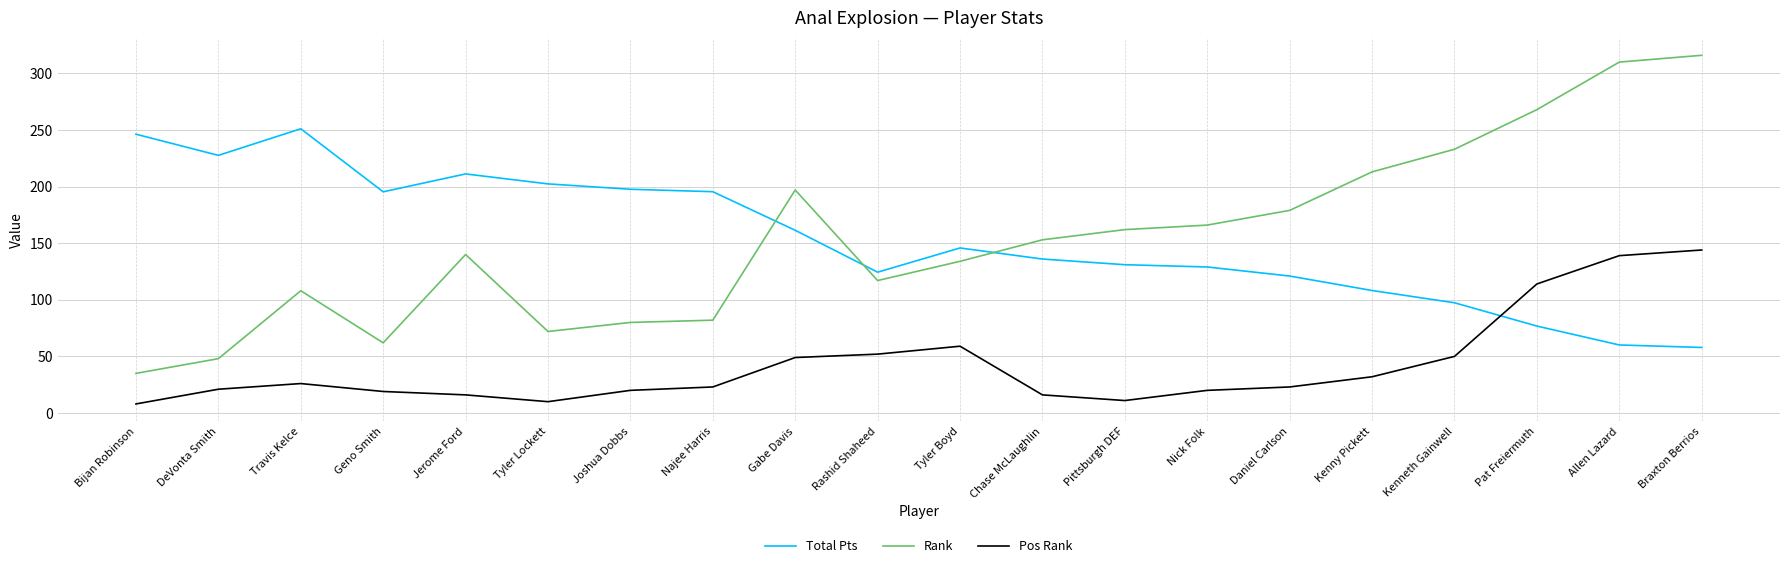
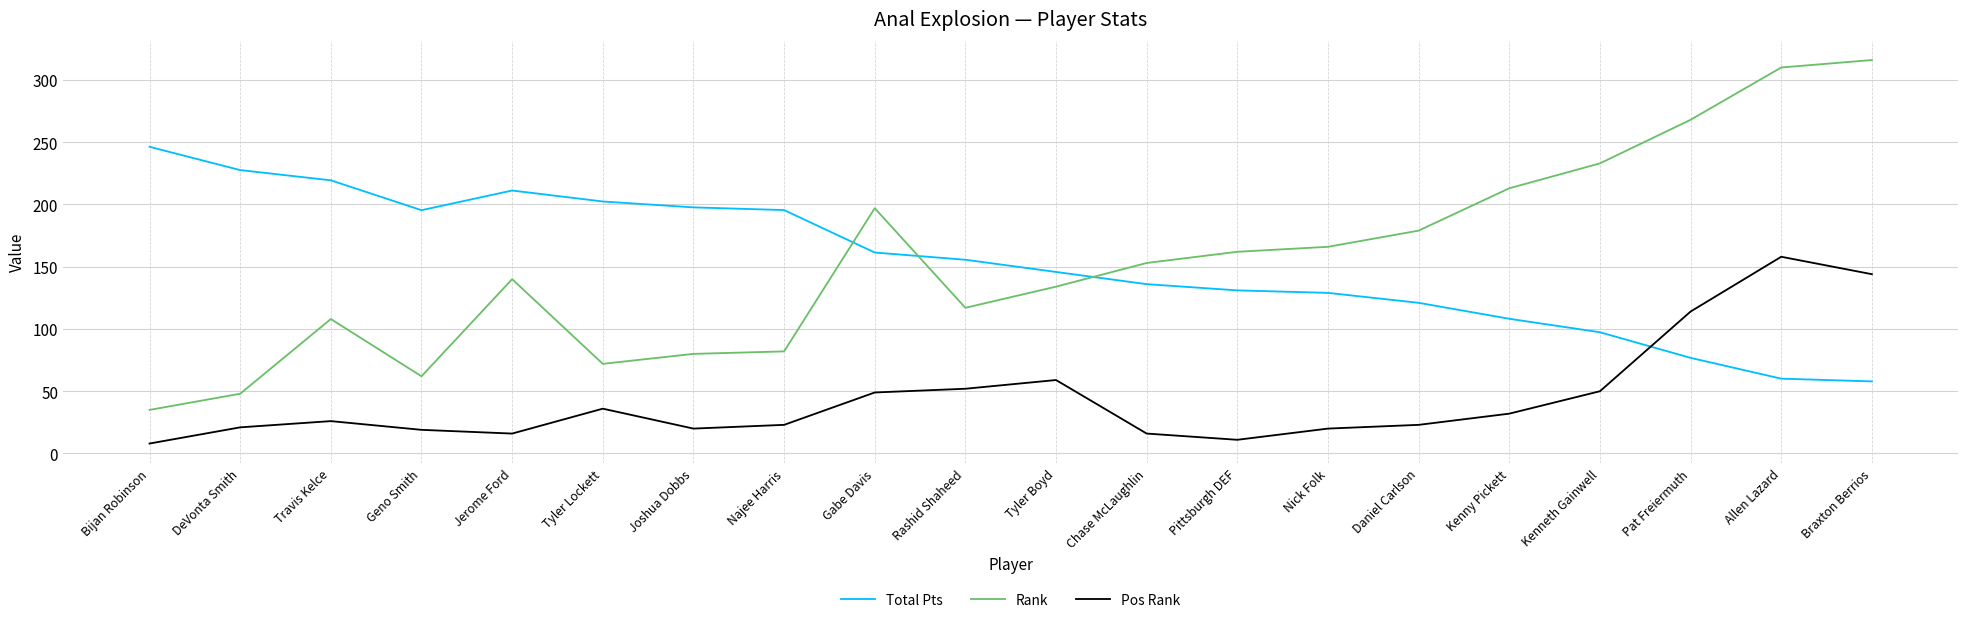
Total Pts, Travis Kelce: 251 -> 219
Pos Rank, Tyler Lockett: 10 -> 36
Total Pts, Rashid Shaheed: 124 -> 156
Pos Rank, Allen Lazard: 139 -> 158
